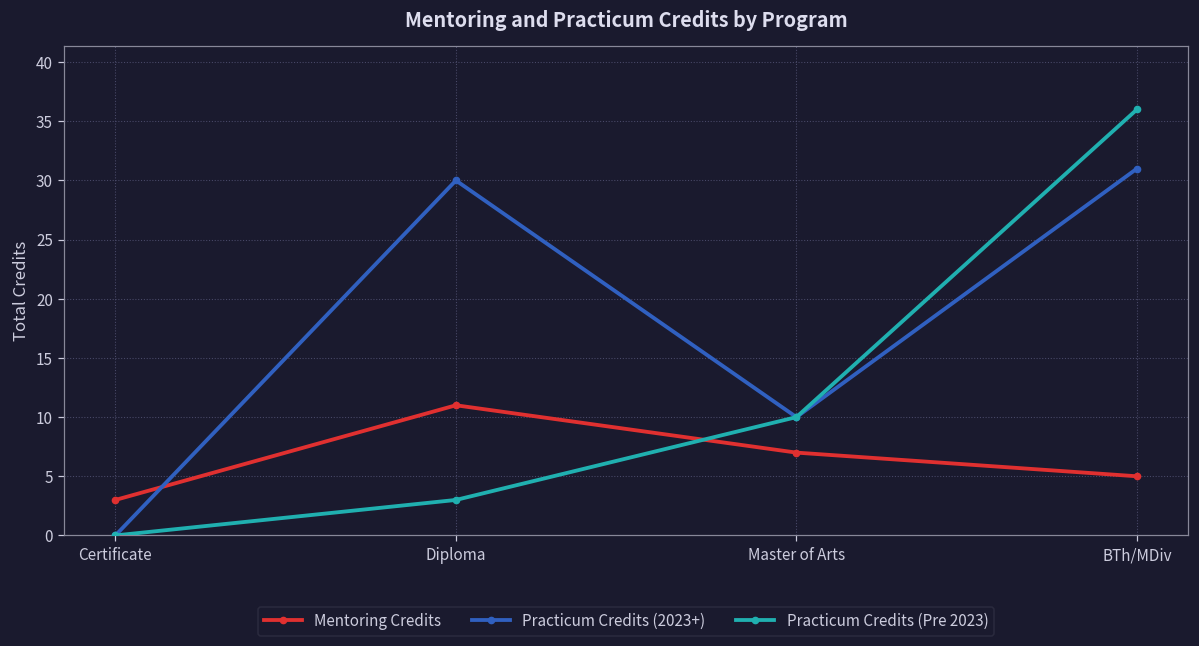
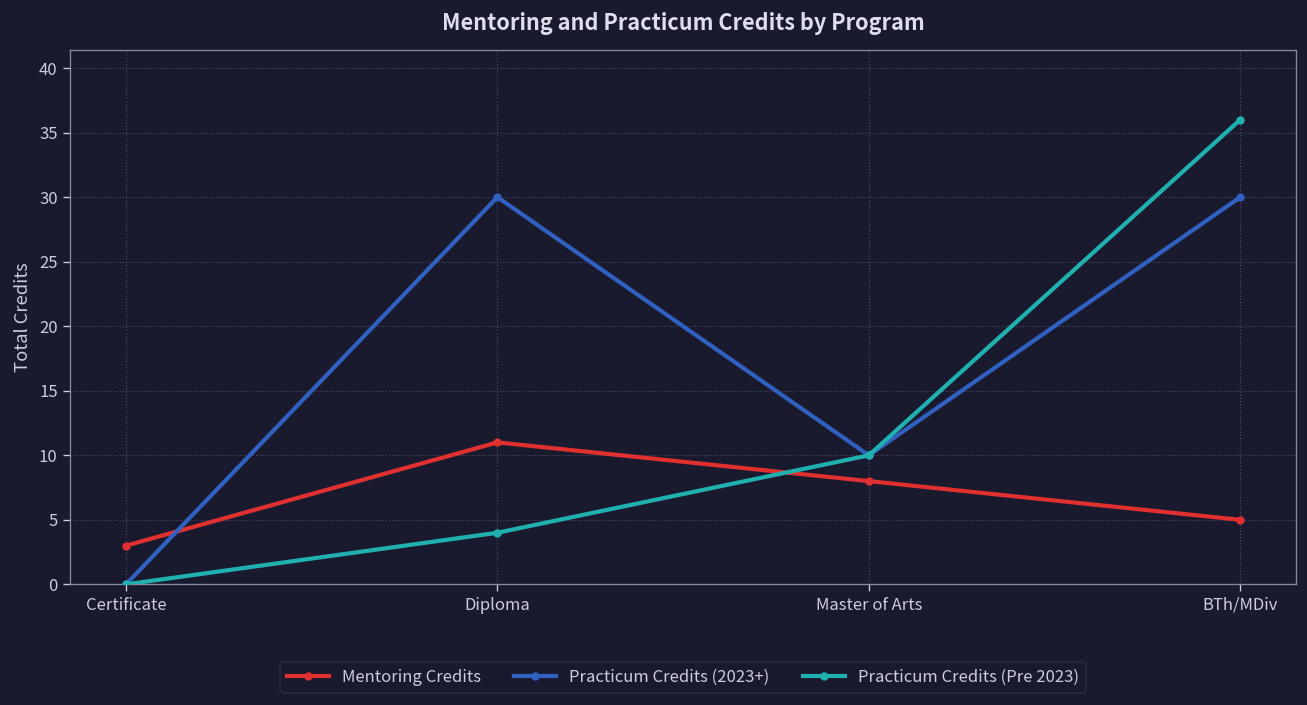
Practicum Credits (Pre 2023), Diploma: 3 -> 4
Mentoring Credits, Master of Arts: 7 -> 8
Practicum Credits (2023+), BTh/MDiv: 31 -> 30
